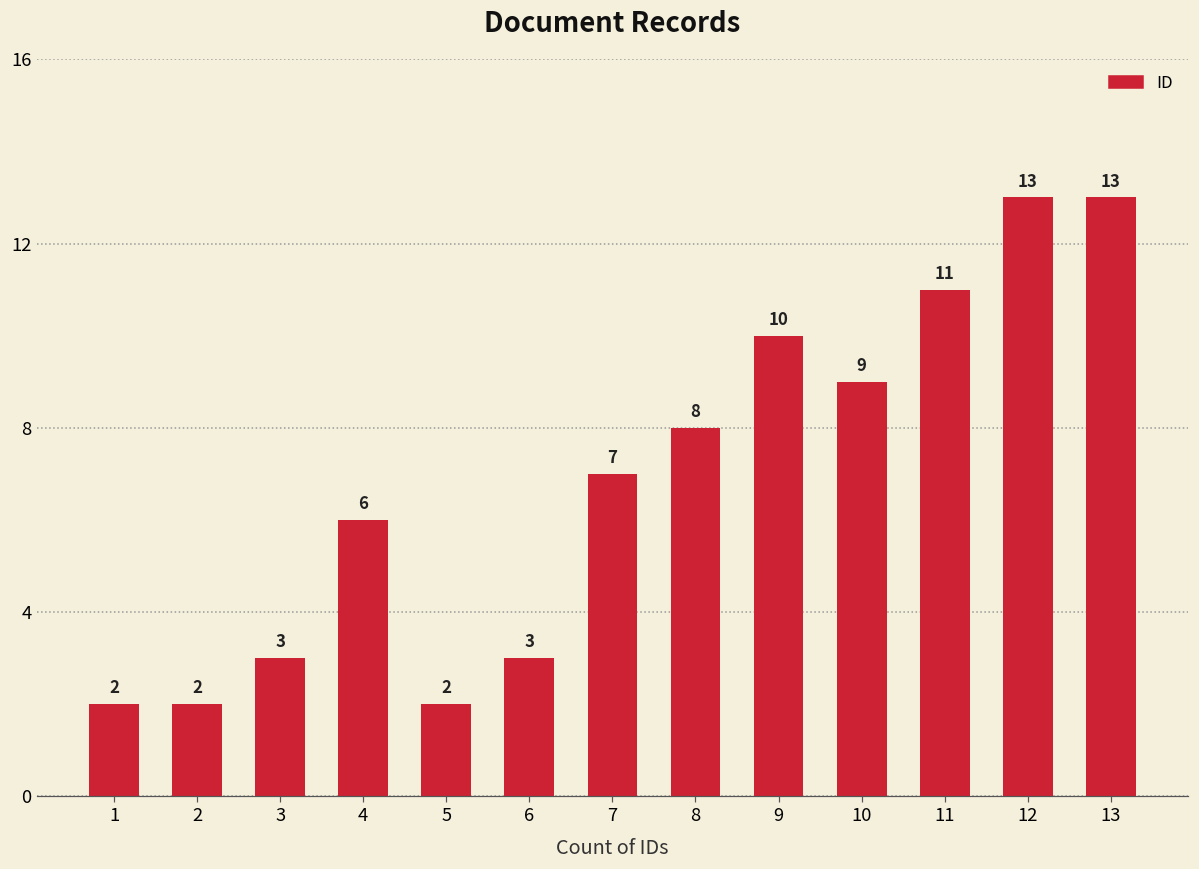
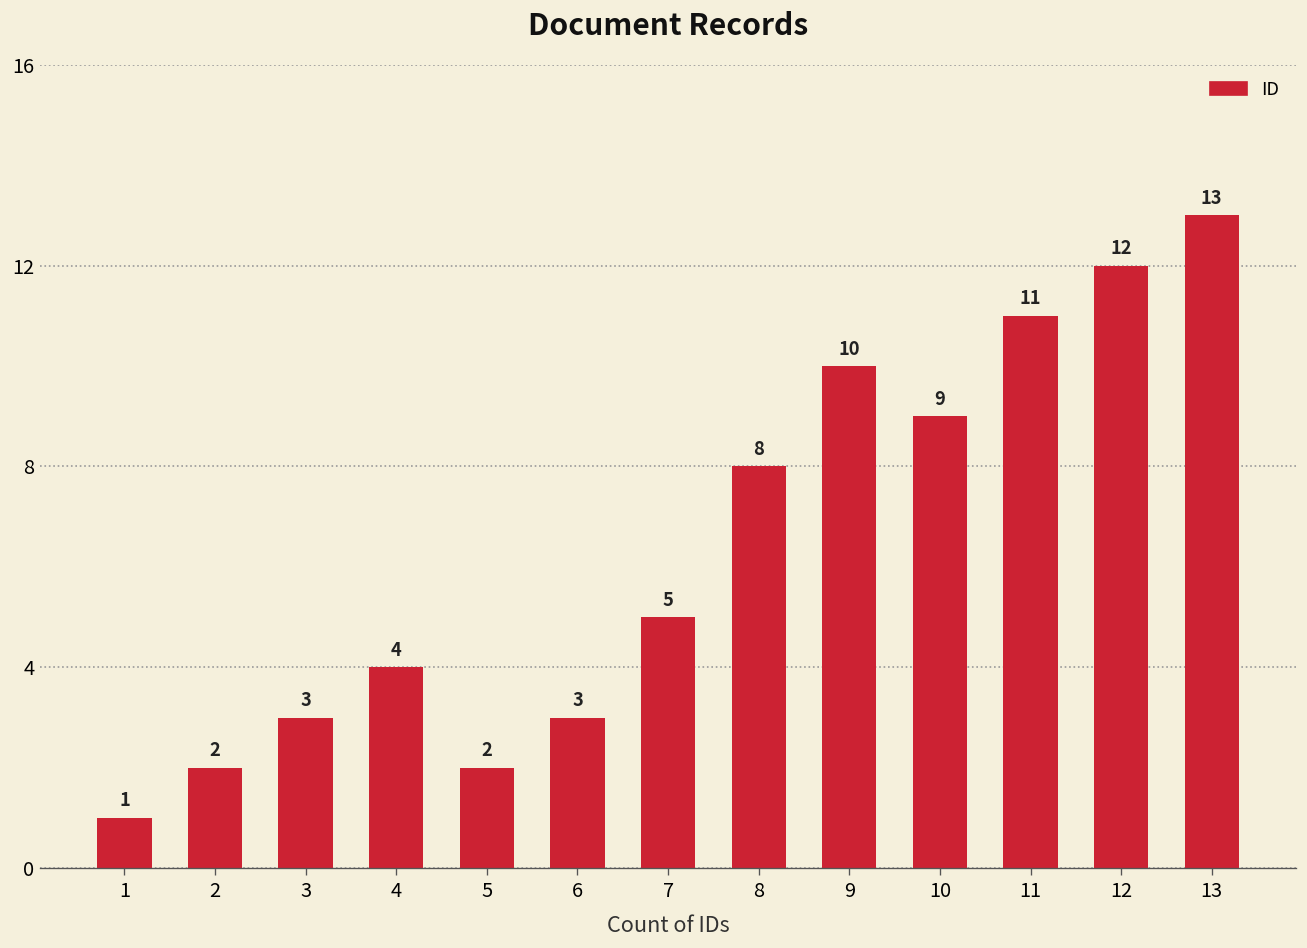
1: 2 -> 1
4: 6 -> 4
7: 7 -> 5
12: 13 -> 12
